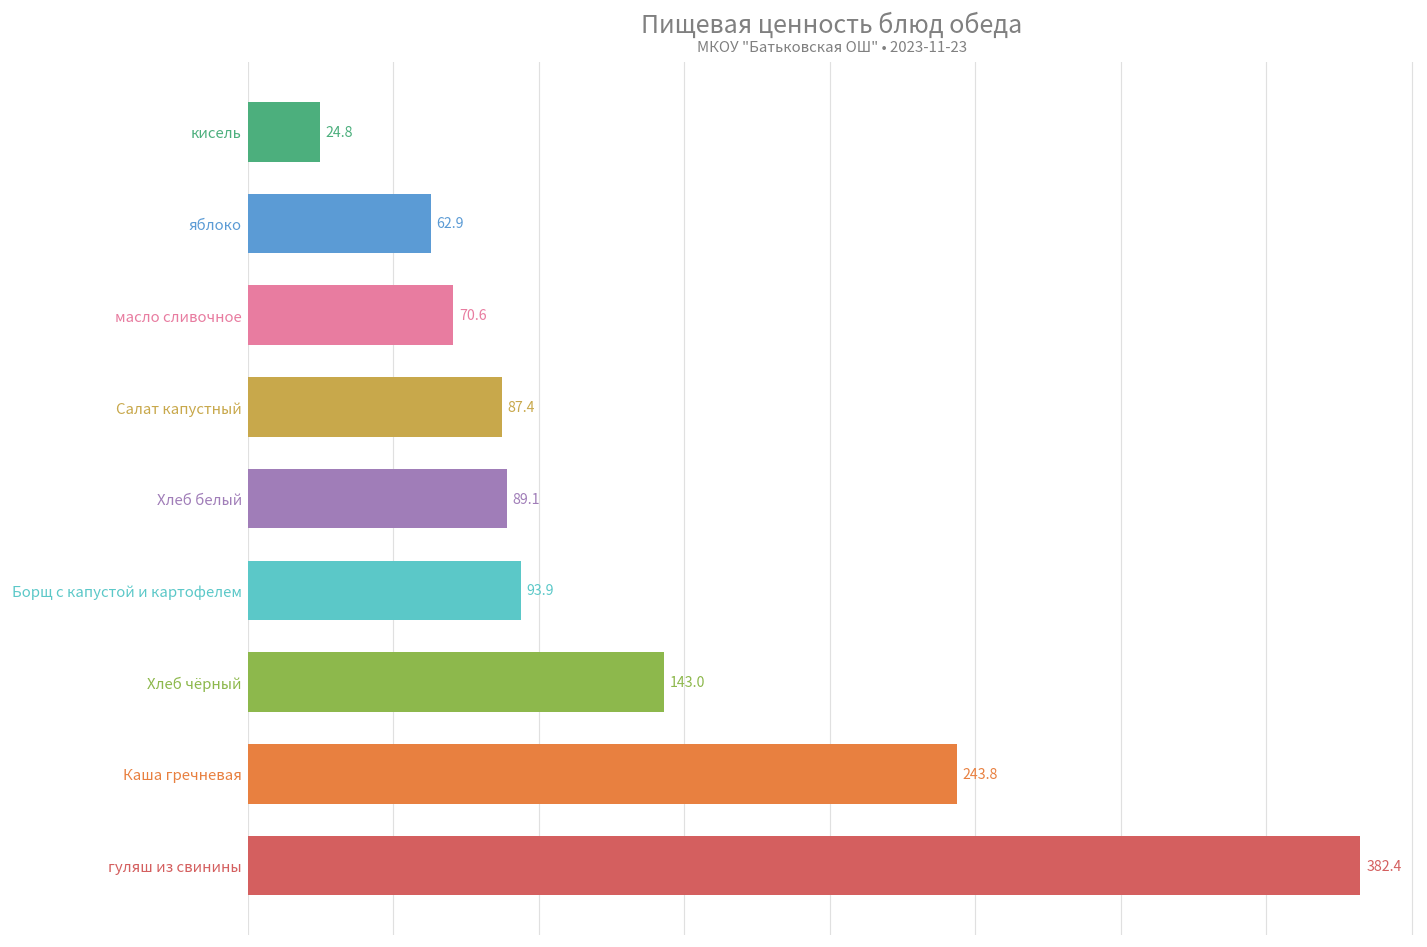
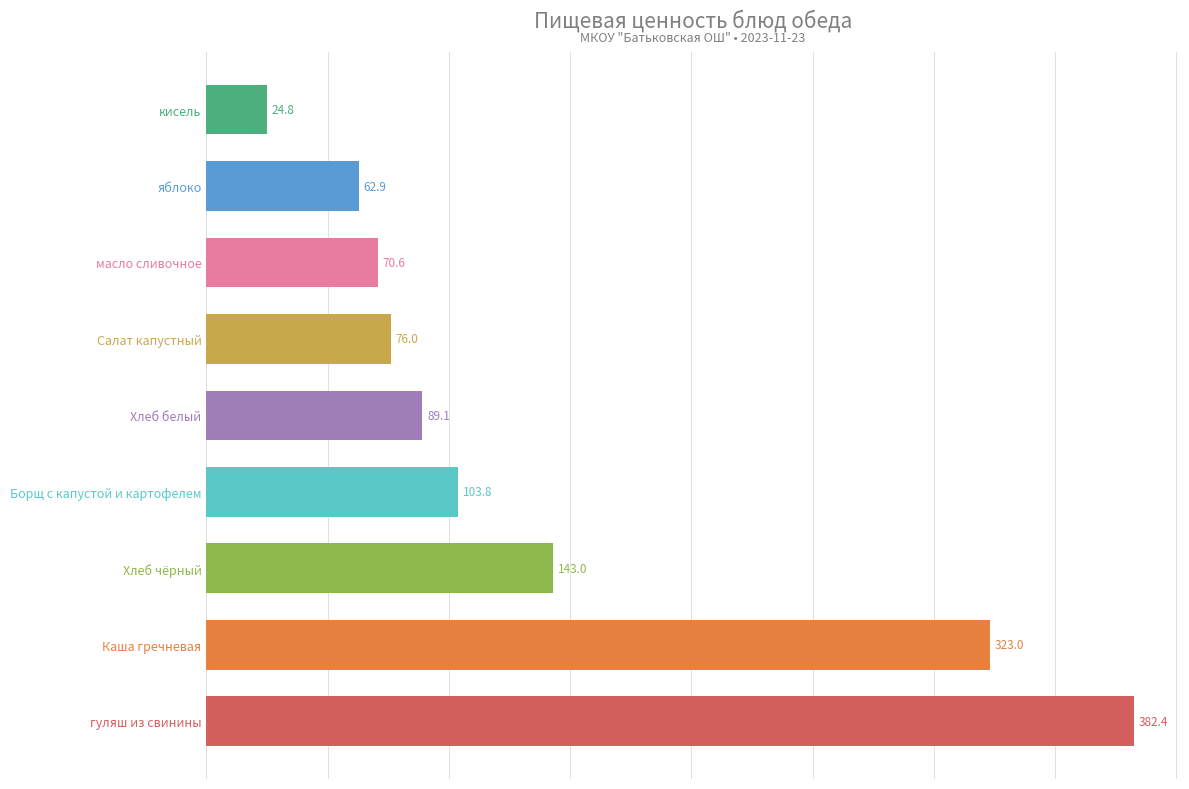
Салат капустный: 87.4 -> 76.0
Борщ с капустой и картофелем: 93.9 -> 103.8
Каша гречневая: 243.8 -> 323.0
